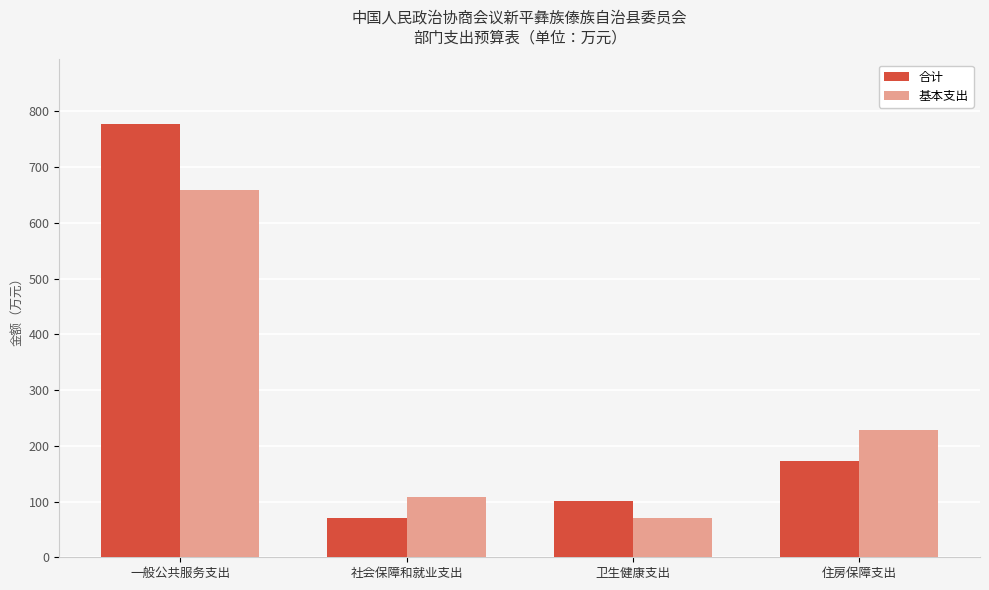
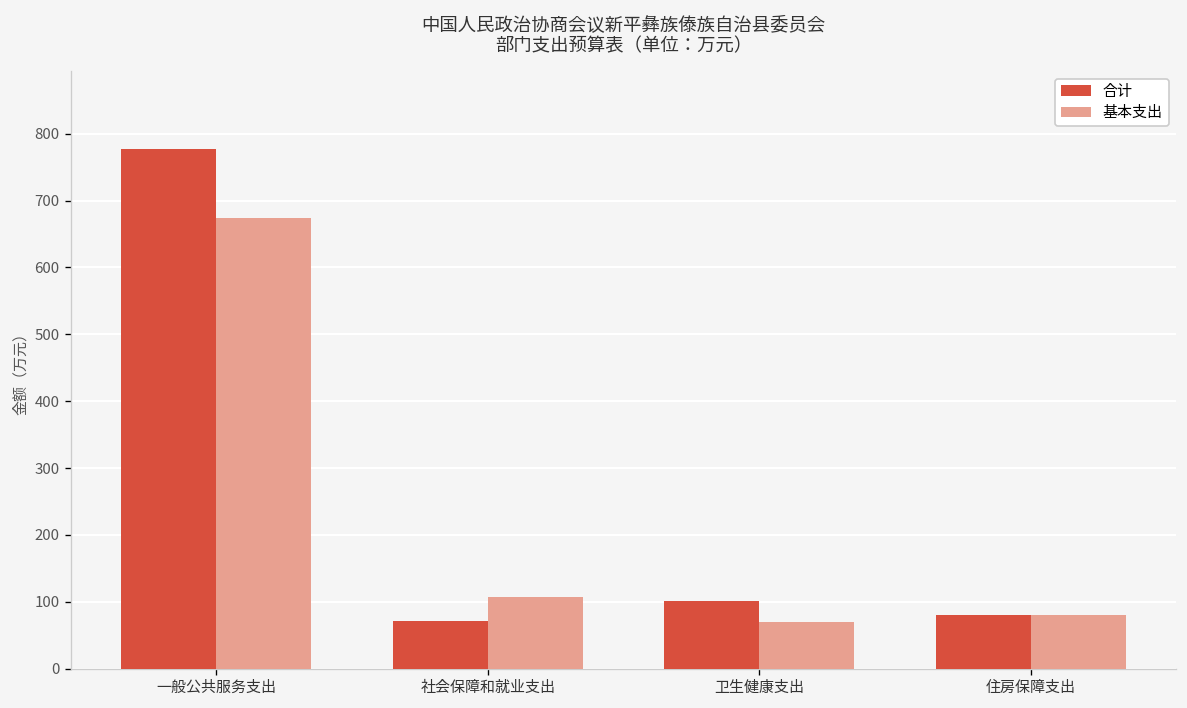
基本支出, 一般公共服务支出: 660 -> 670
合计, 住房保障支出: 170 -> 80
基本支出, 住房保障支出: 230 -> 80
